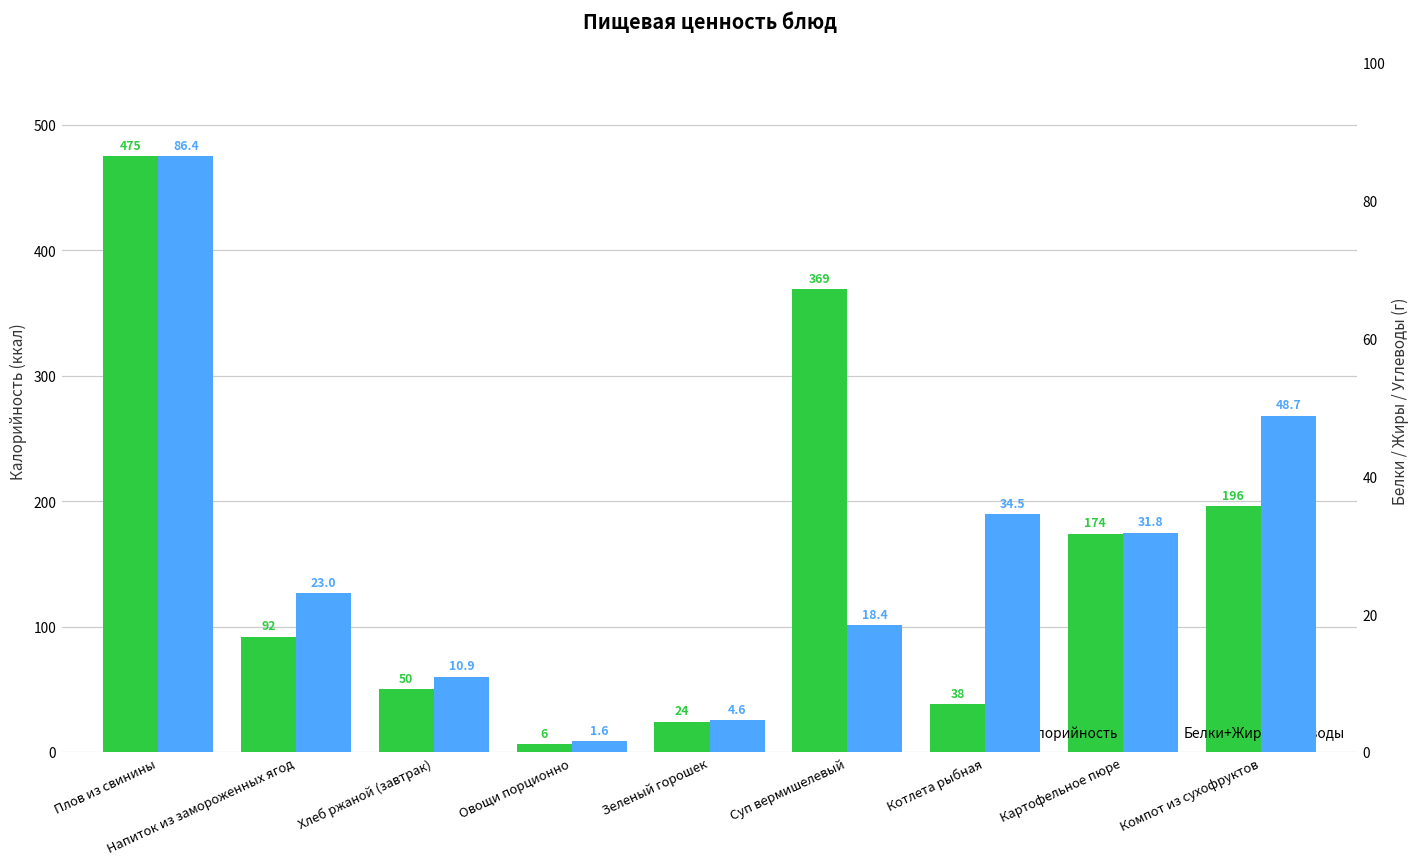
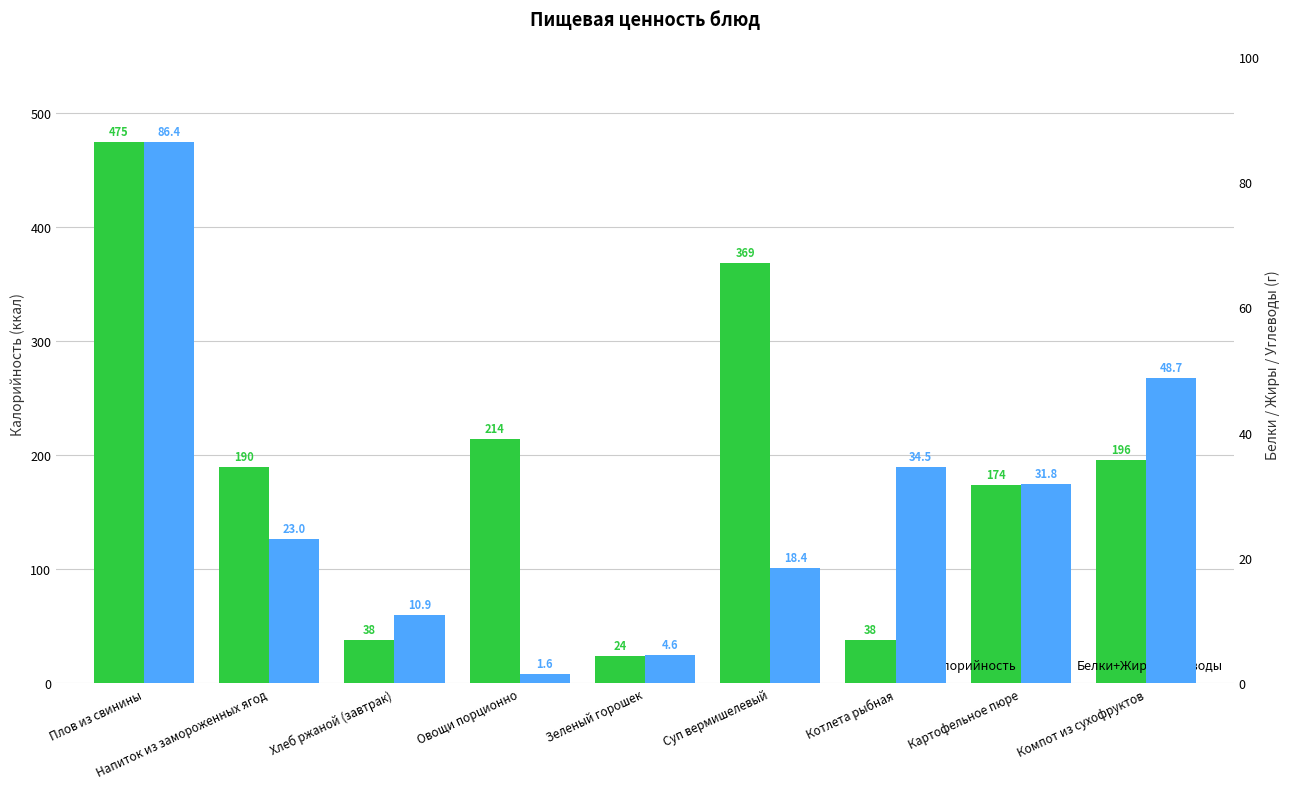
Калорийность, Напиток из замороженных ягод: 92 -> 190
Калорийность, Хлеб ржаной (завтрак): 50 -> 38
Калорийность, Овощи порционно: 6 -> 214
